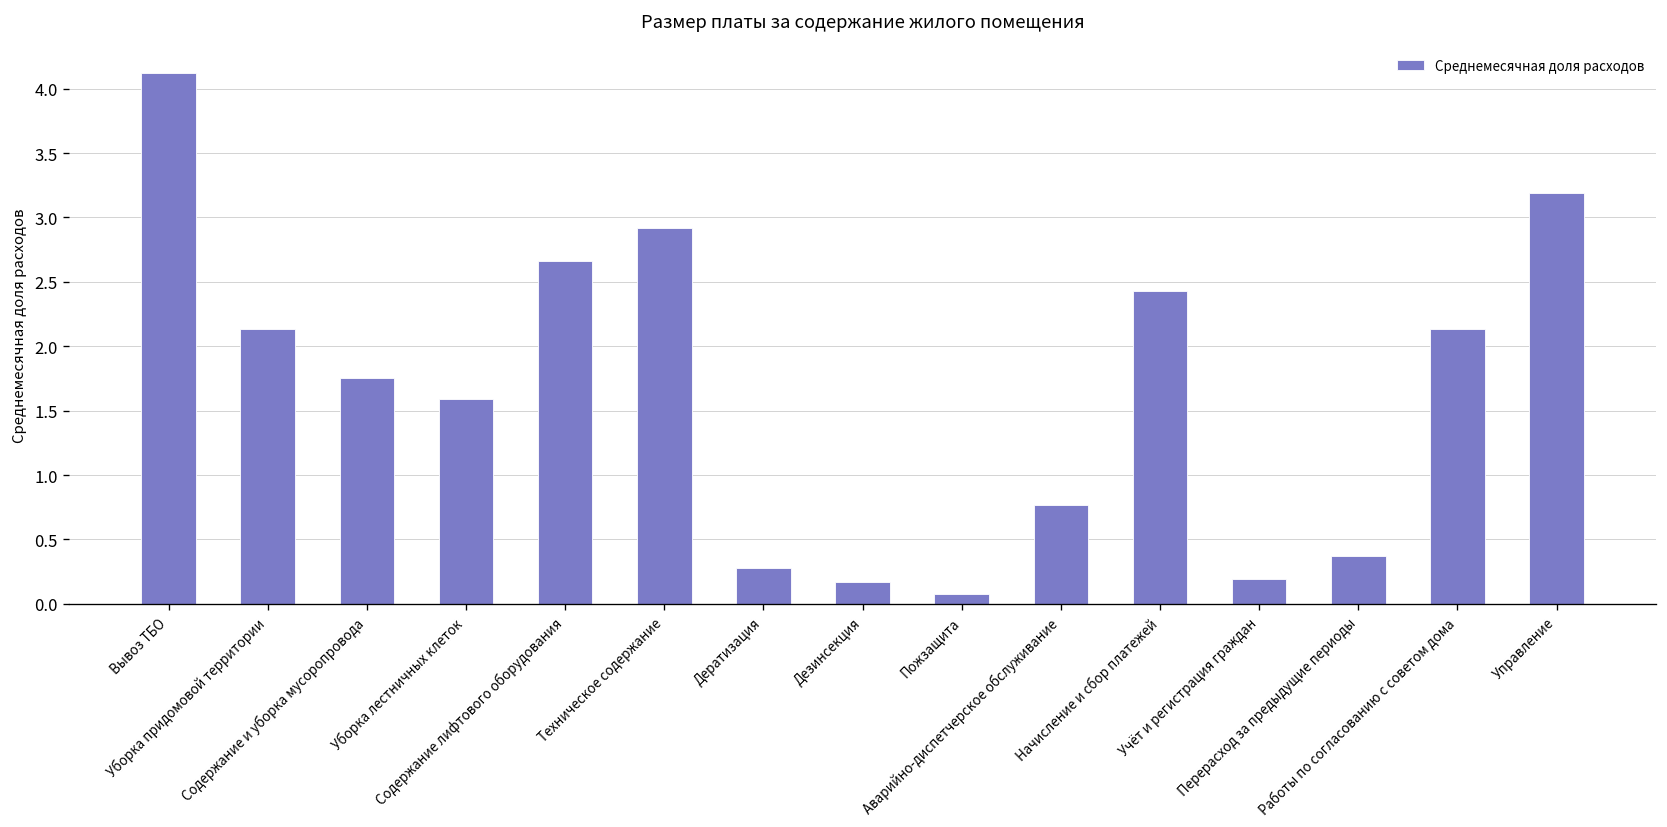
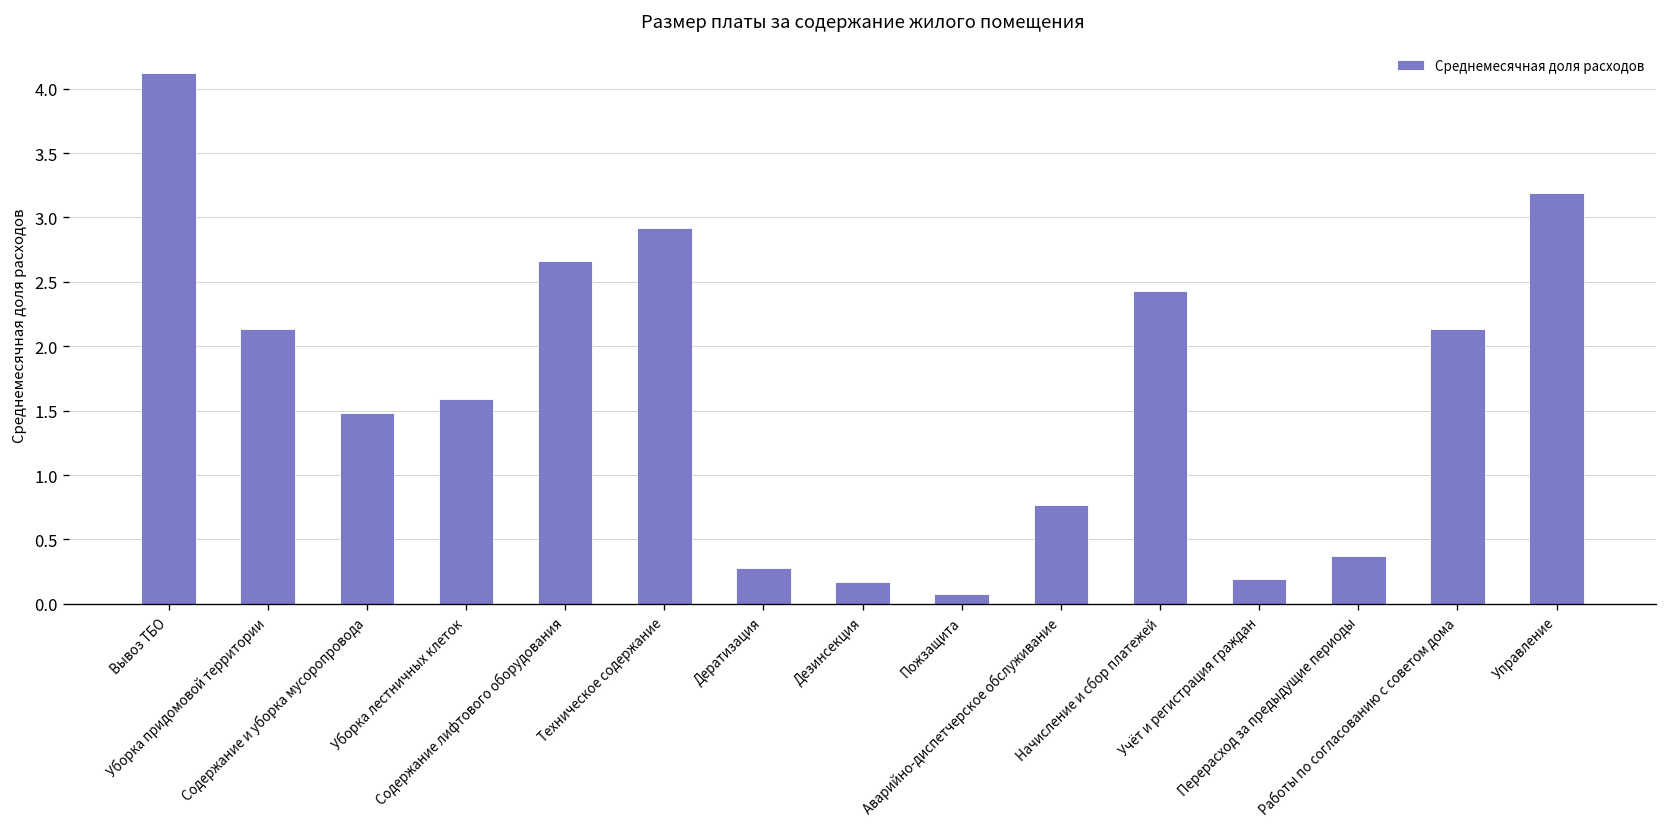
Содержание и уборка мусоропровода: 1.75 -> 1.48
